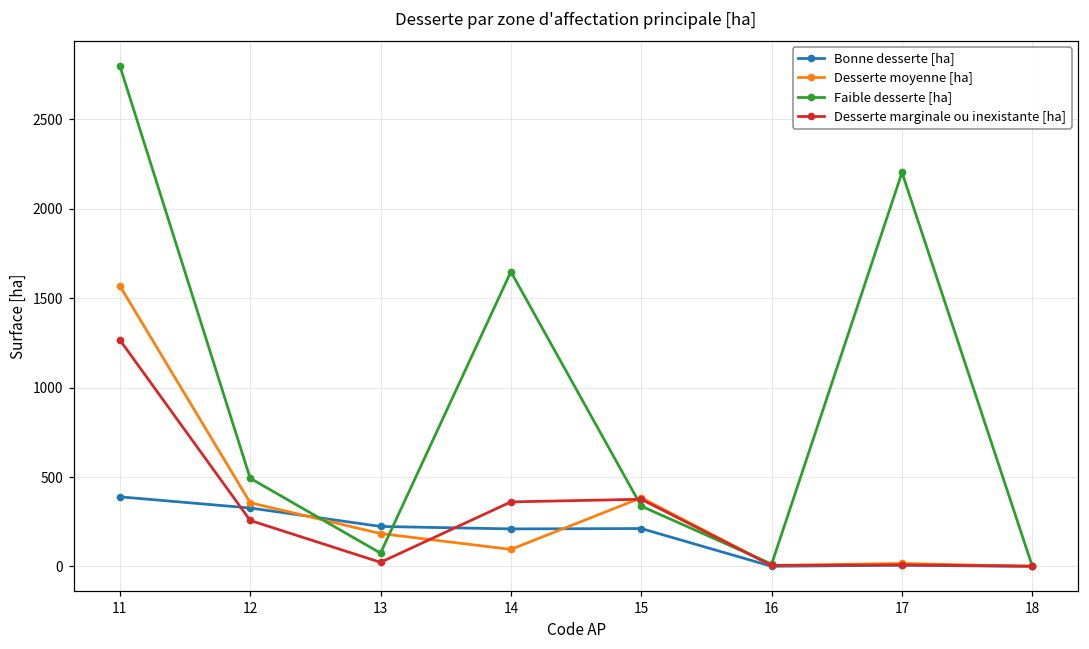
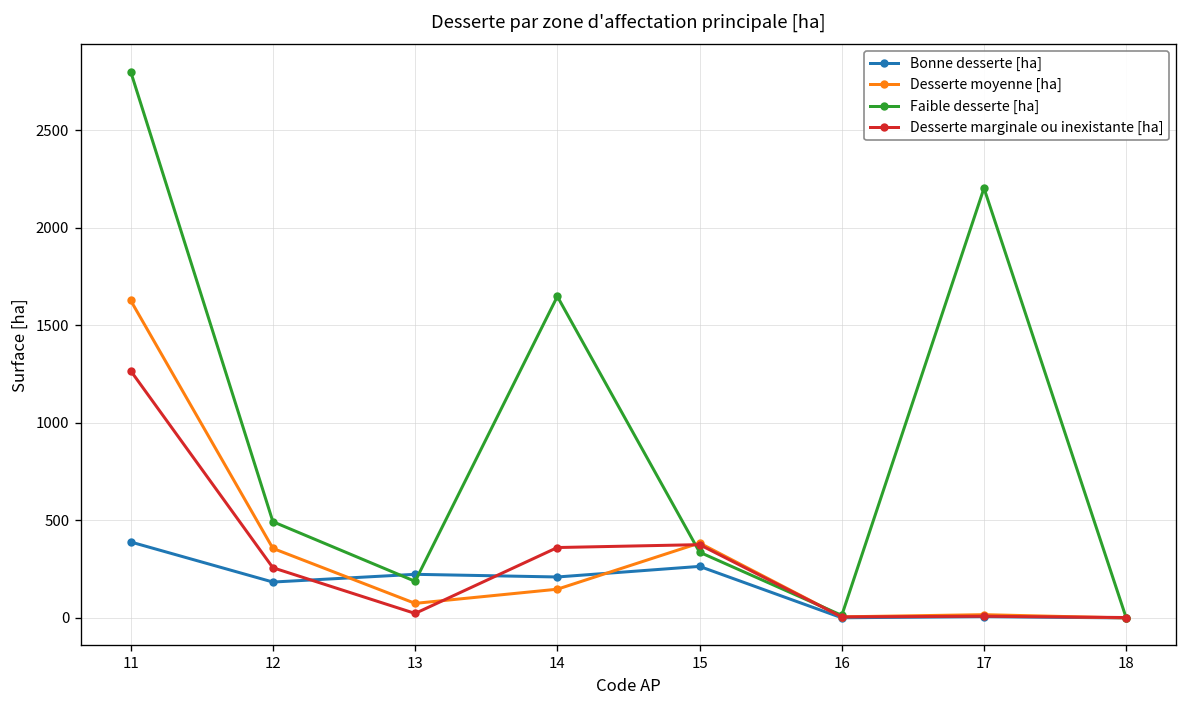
Desserte moyenne [ha], 11: 1570 -> 1630
Bonne desserte [ha], 12: 330 -> 180
Desserte moyenne [ha], 13: 180 -> 70
Faible desserte [ha], 13: 70 -> 190
Desserte moyenne [ha], 14: 100 -> 150
Bonne desserte [ha], 15: 210 -> 260
